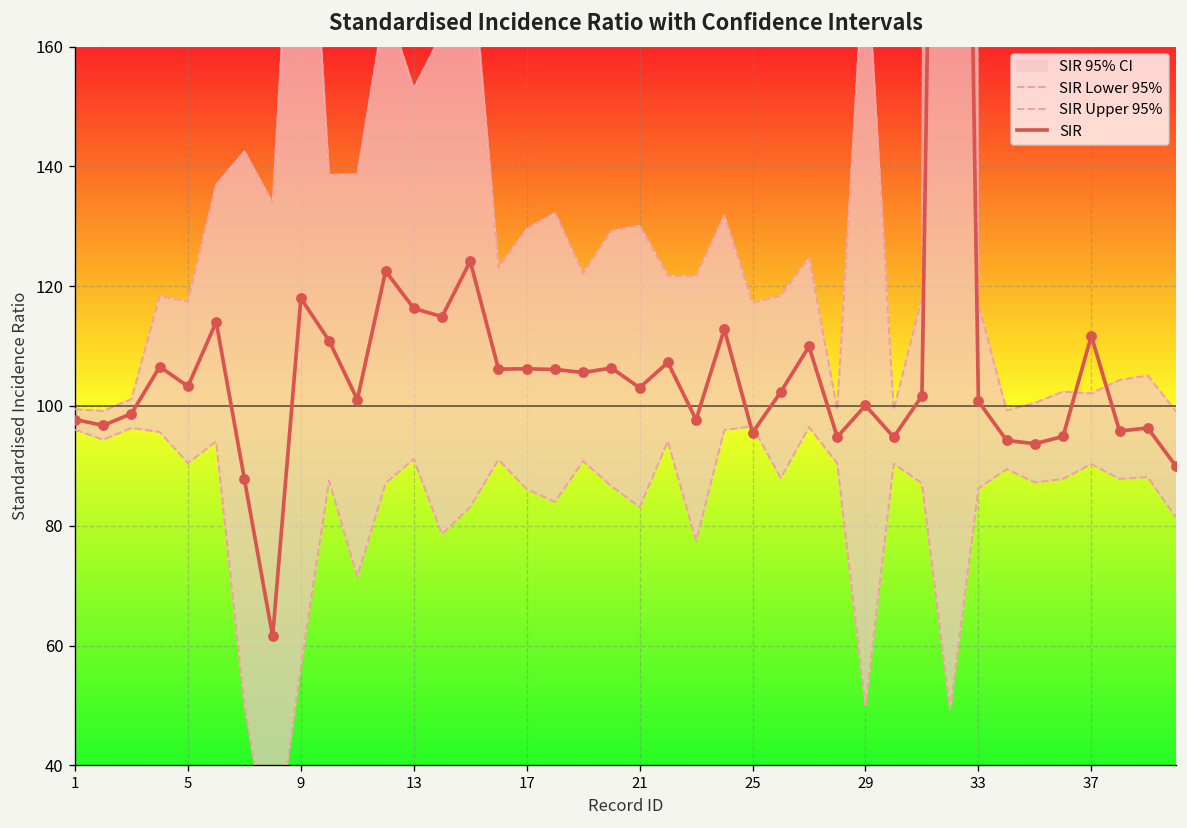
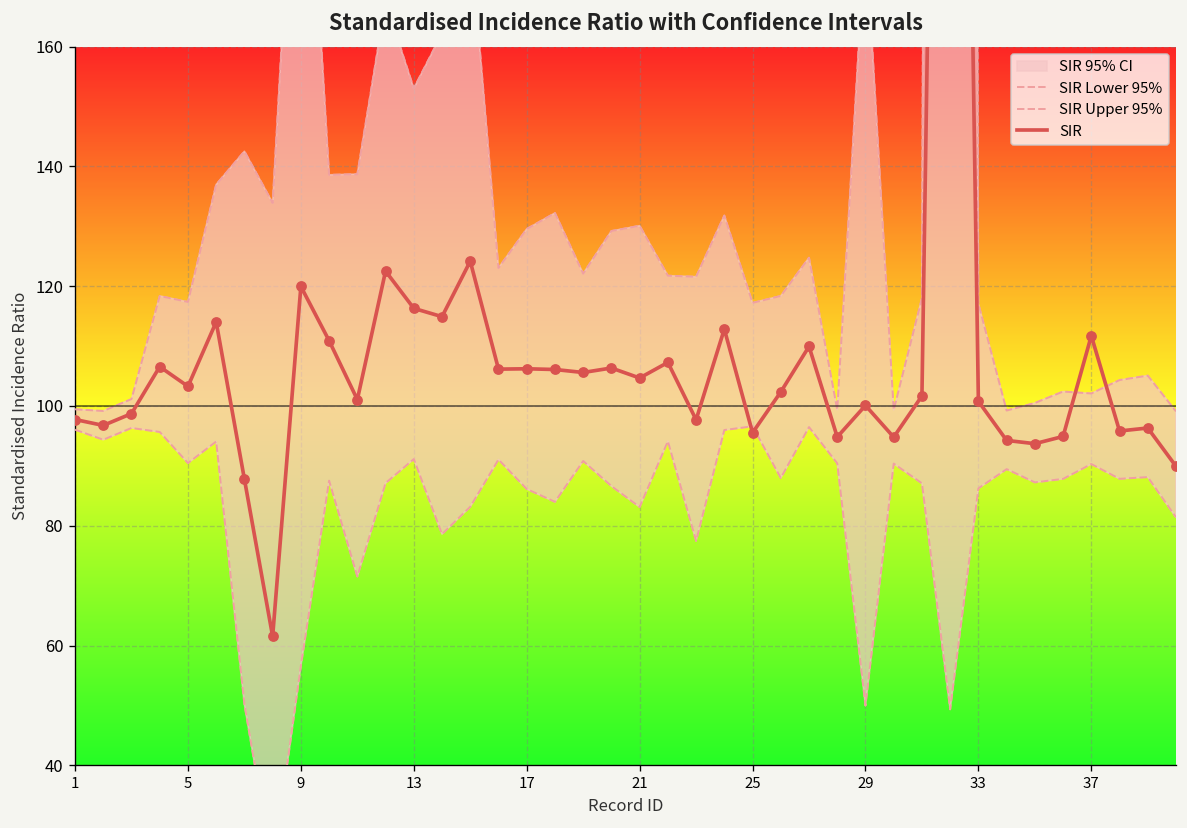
SIR, 9: 118 -> 120
SIR, 21: 103 -> 105
